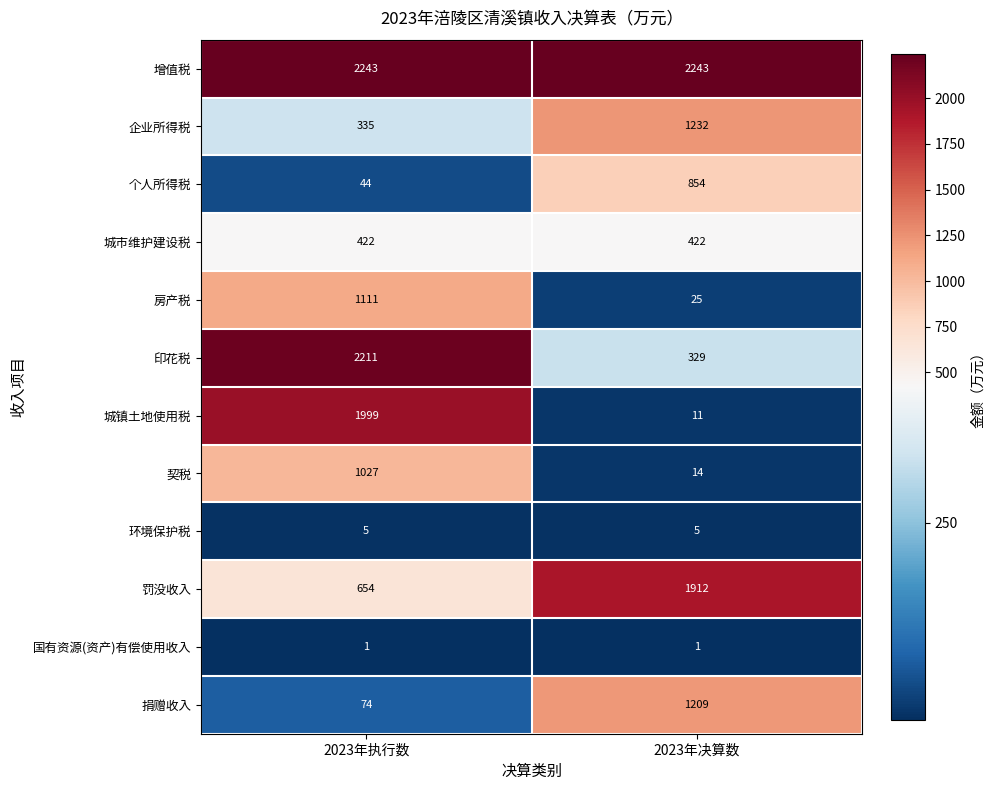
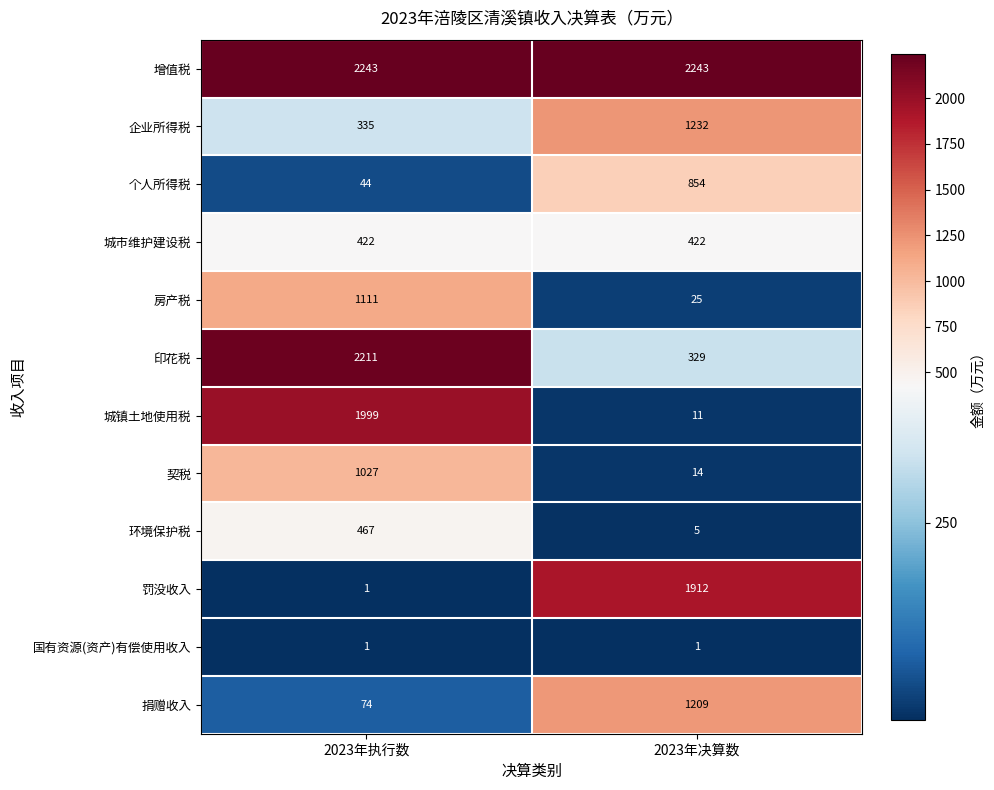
环境保护税, 2023年执行数: 5 -> 467
罚没收入, 2023年执行数: 654 -> 1
